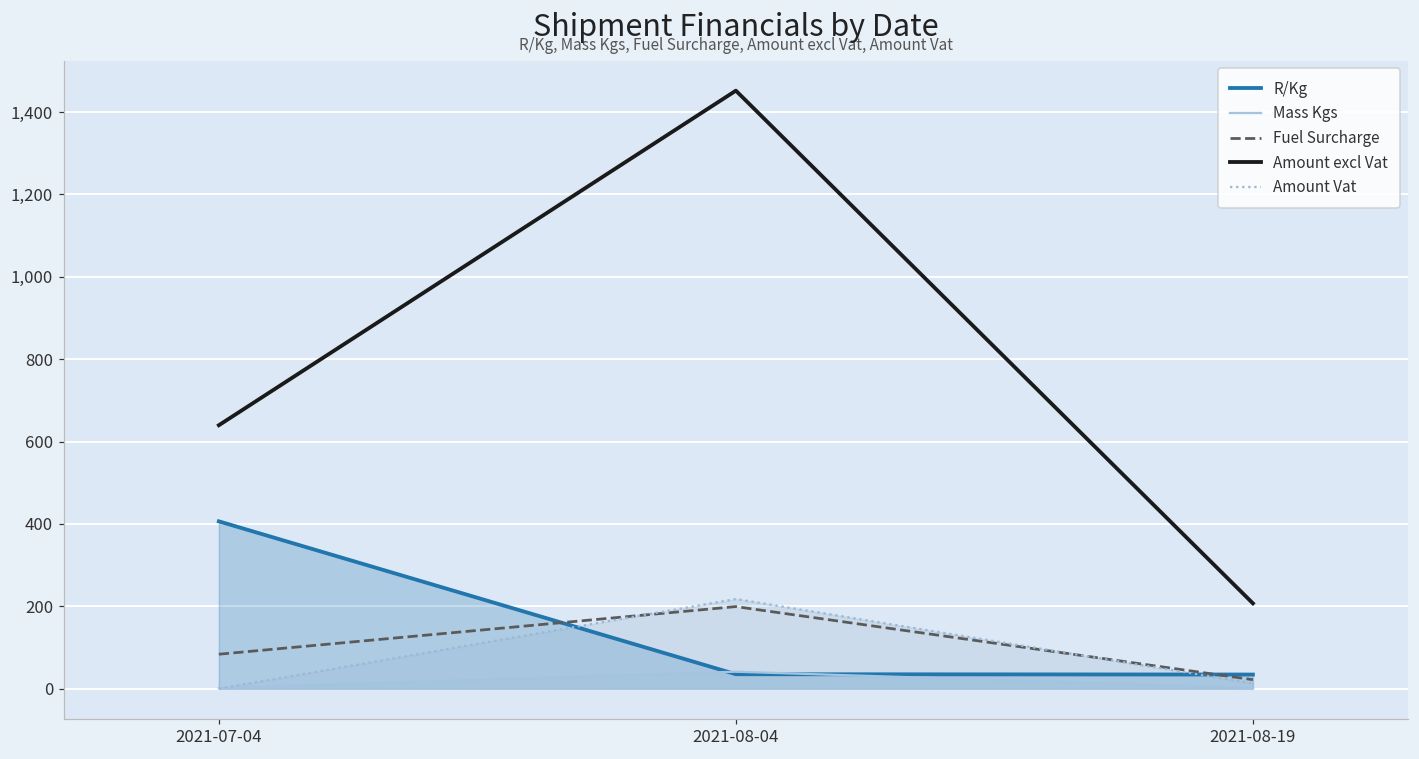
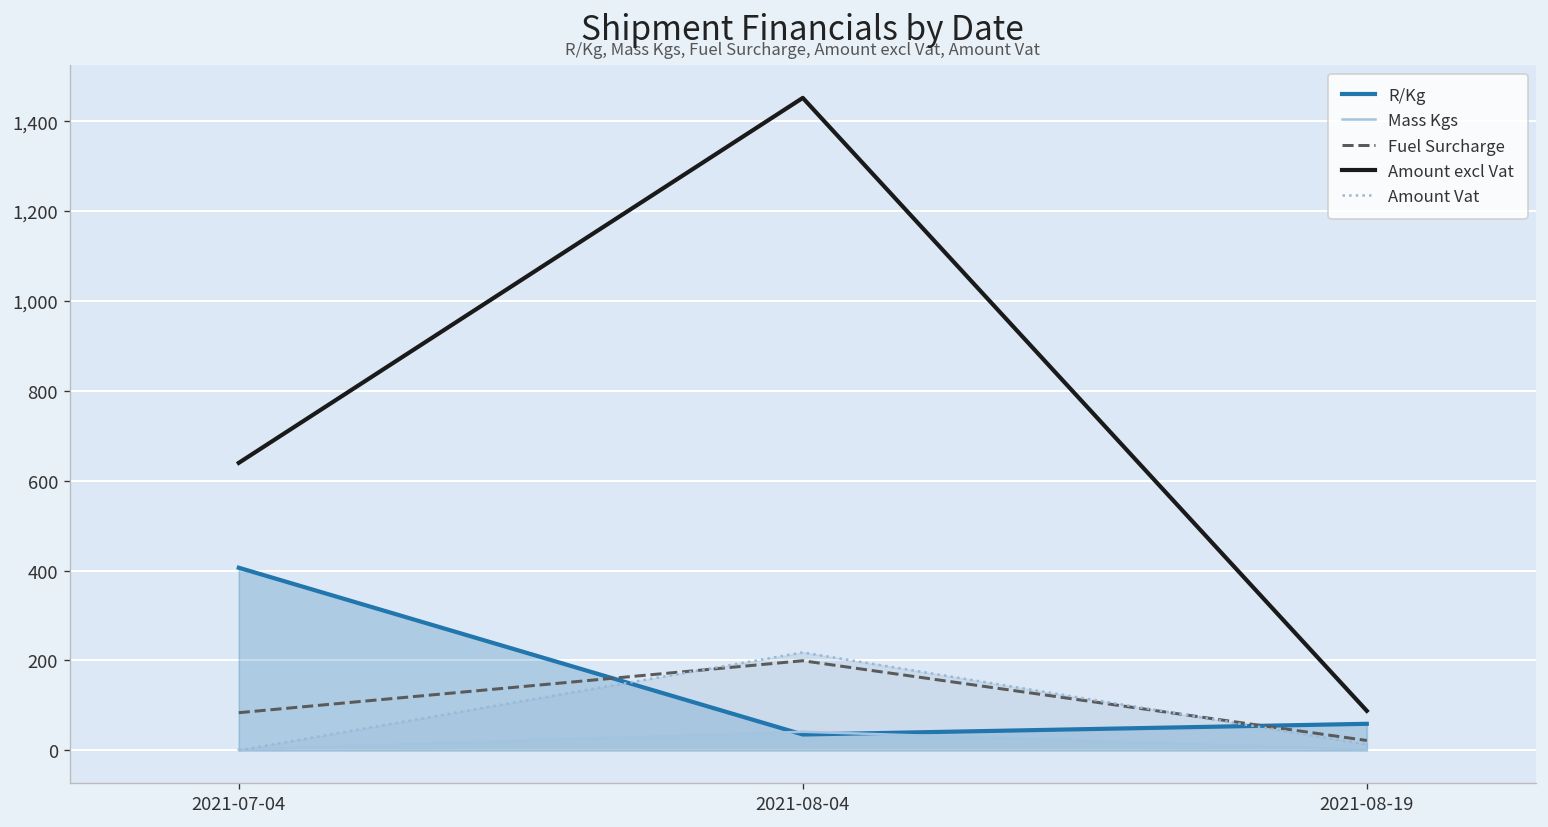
R/Kg, 2021-08-19: 30 -> 60
Amount excl Vat, 2021-08-19: 210 -> 90
